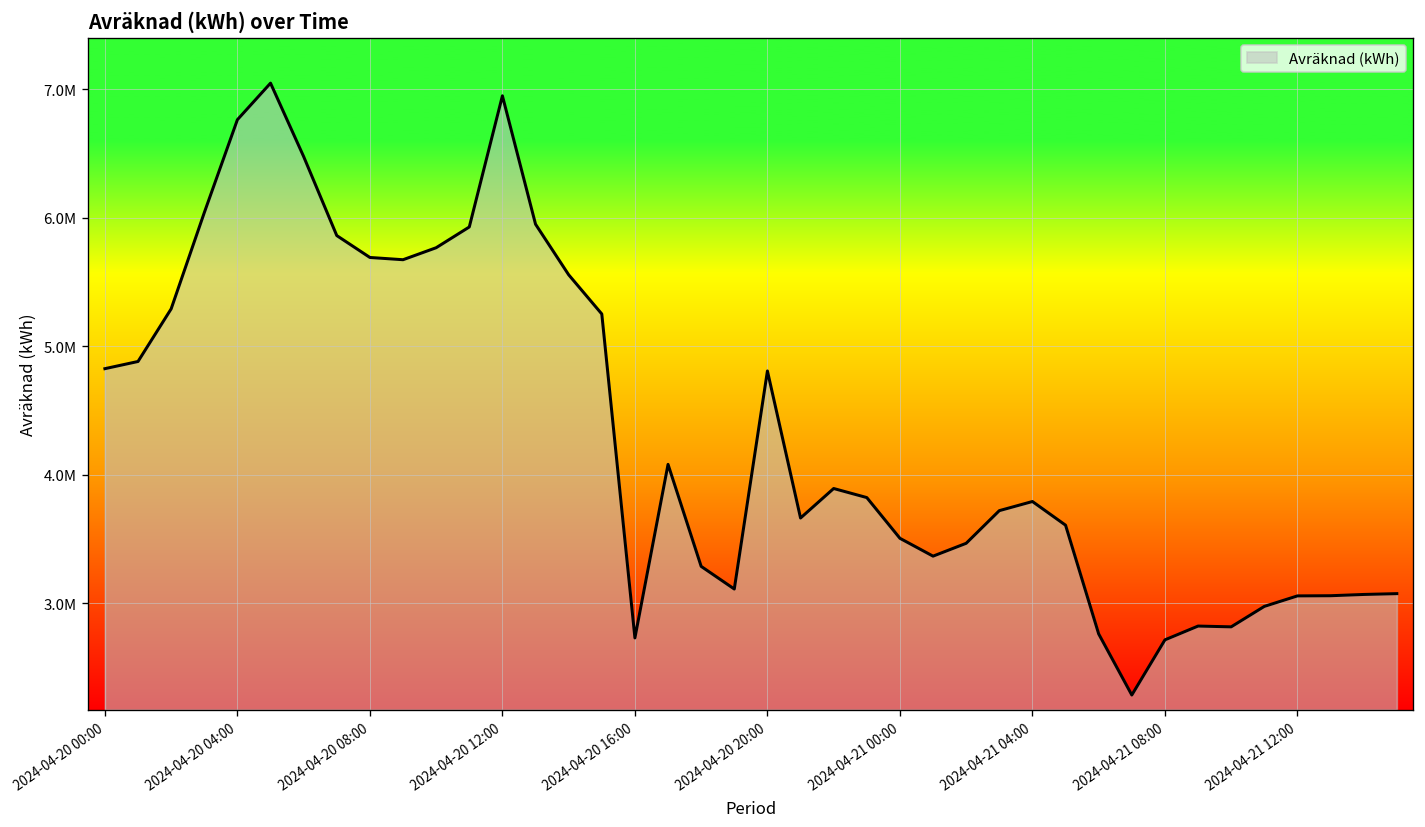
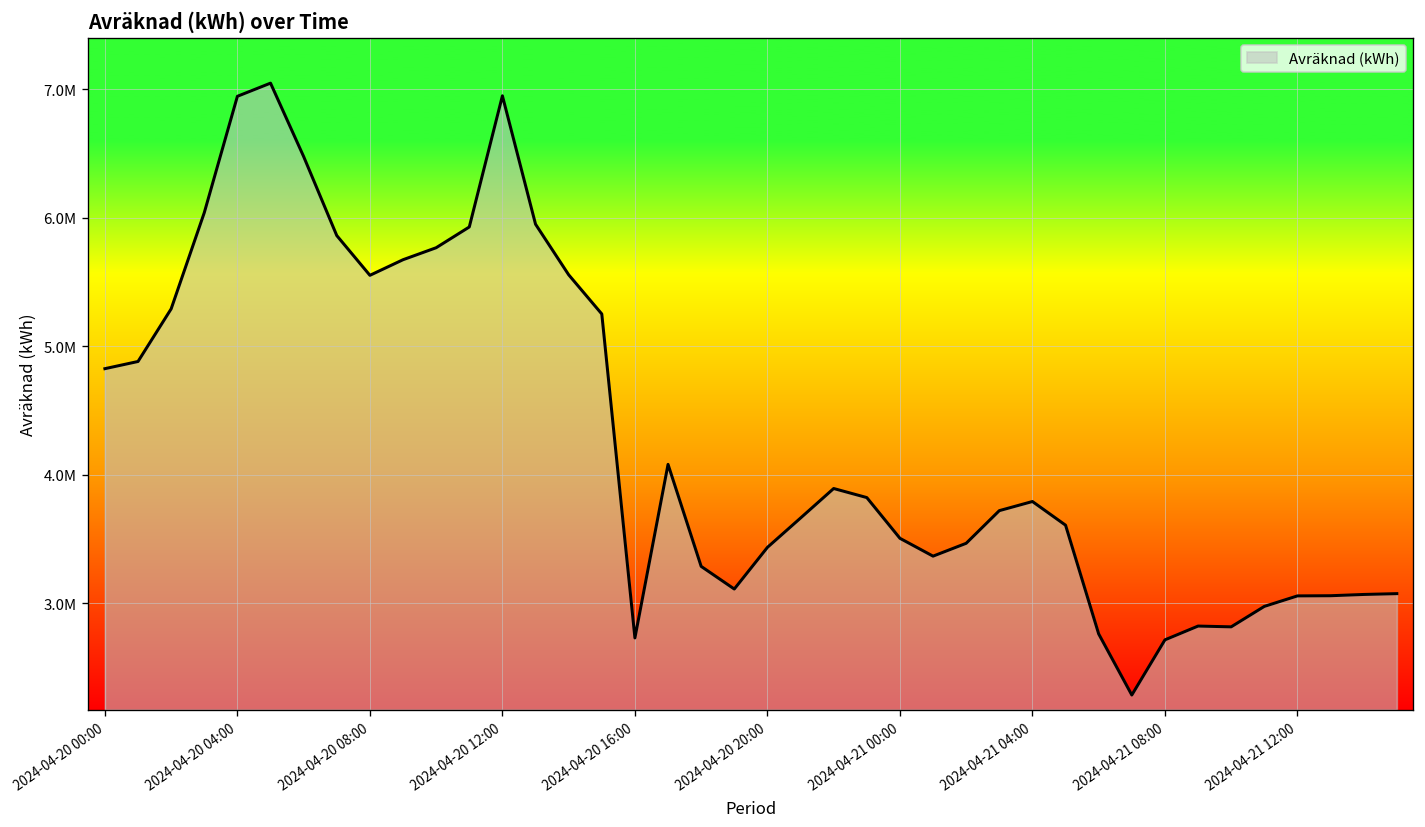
2024-04-20 04:00: 6760000 -> 6940000
2024-04-20 08:00: 5690000 -> 5550000
2024-04-20 20:00: 4810000 -> 3440000
